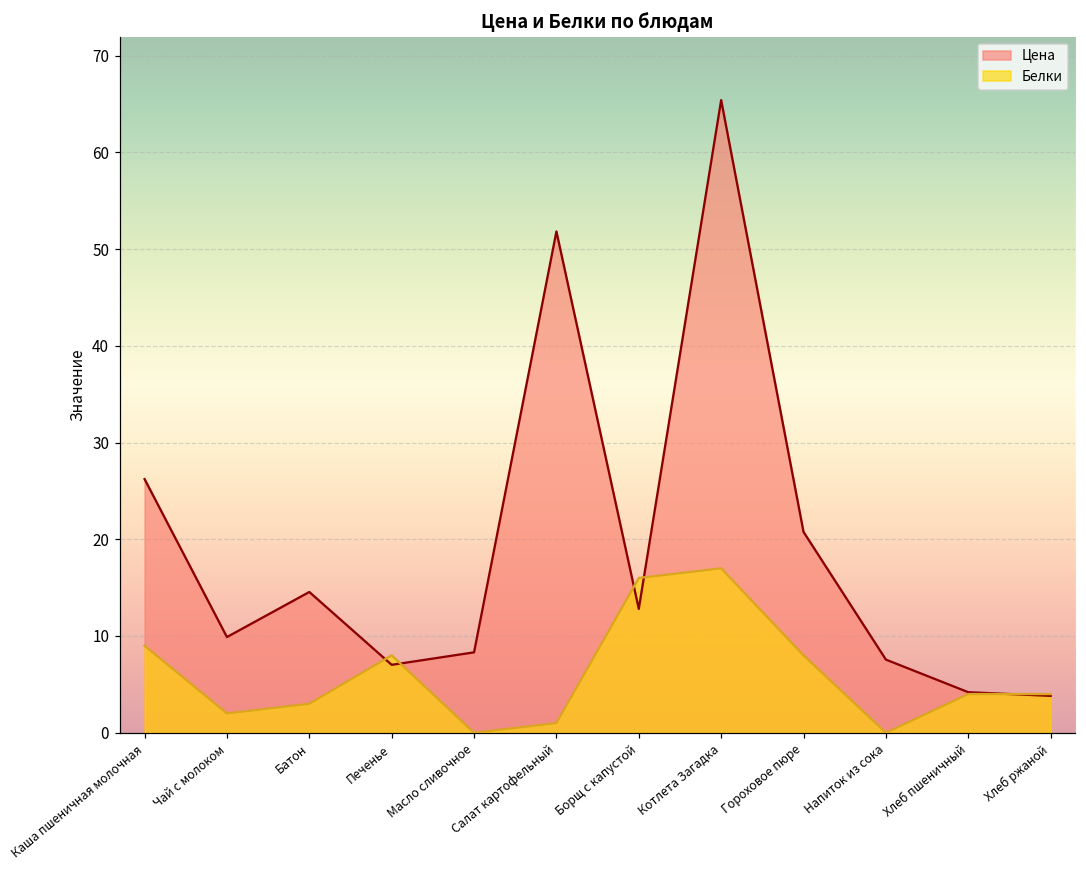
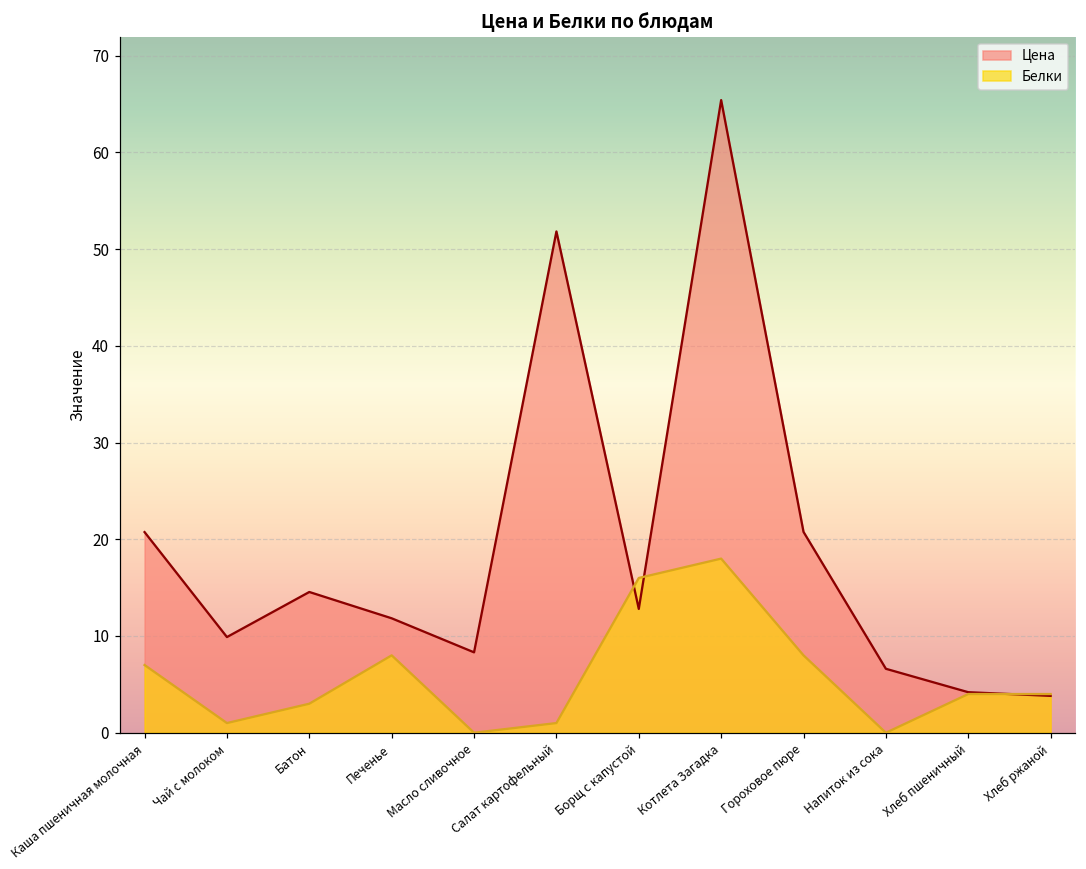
Цена, Каша пшеничная молочная: 26 -> 21
Белки, Каша пшеничная молочная: 9 -> 7
Белки, Чай с молоком: 2 -> 1
Цена, Печенье: 7 -> 12
Белки, Котлета Загадка: 17 -> 18
Цена, Напиток из сока: 8 -> 7
